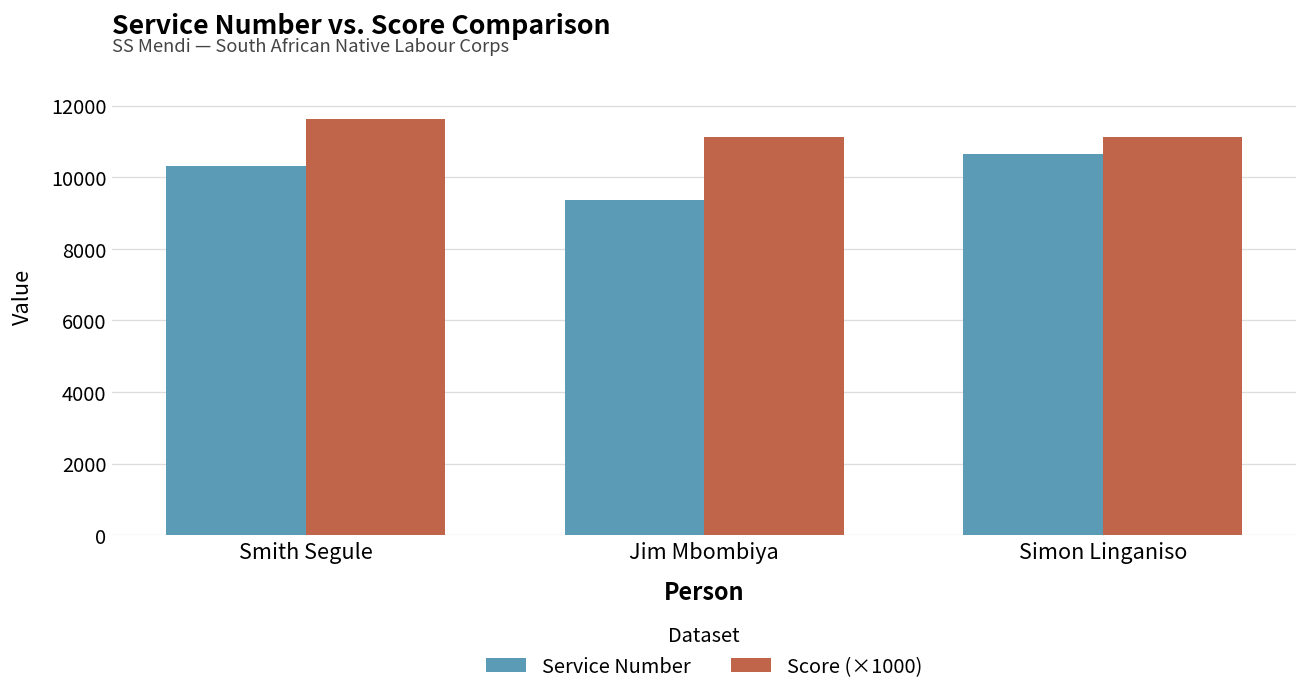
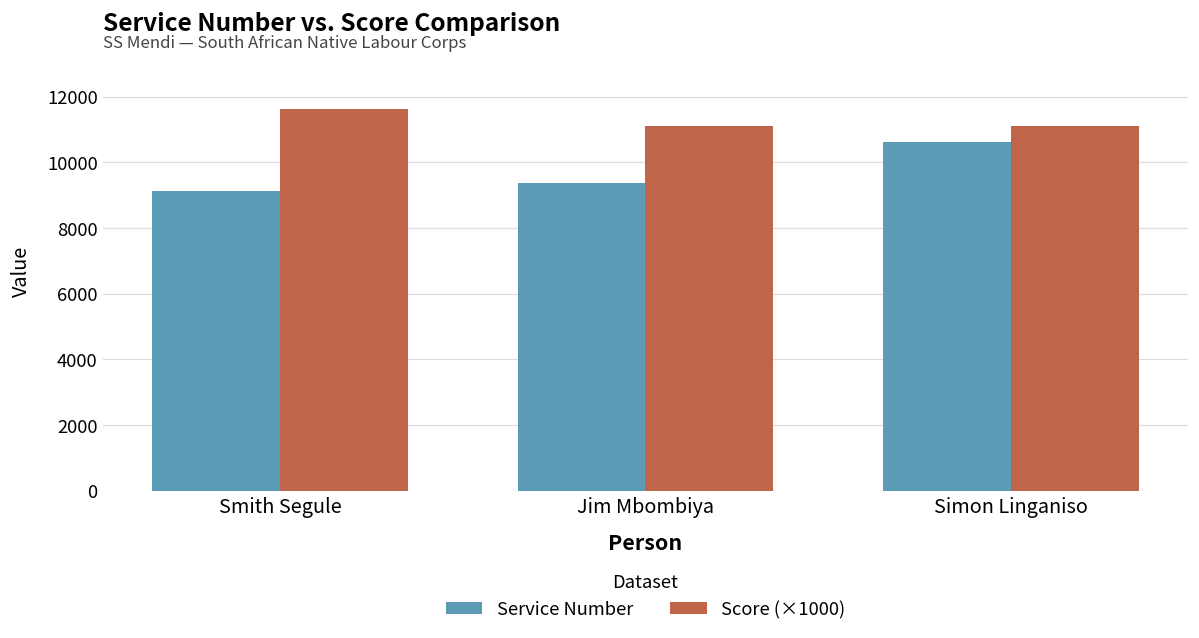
Service Number, Smith Segule: 10300 -> 9100
